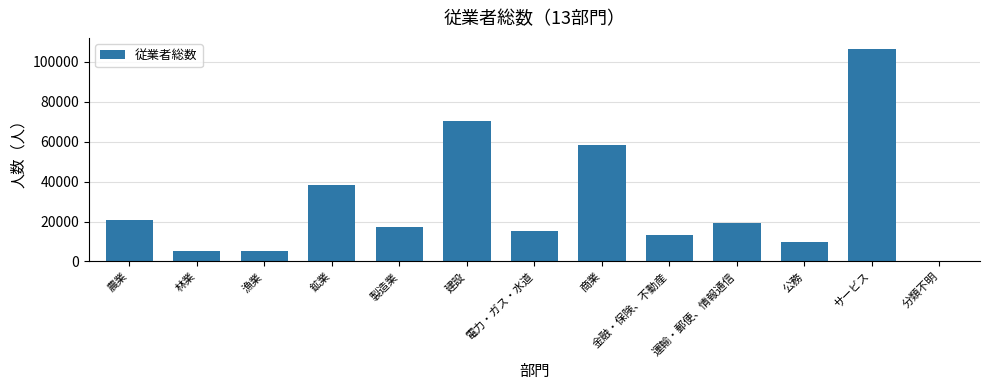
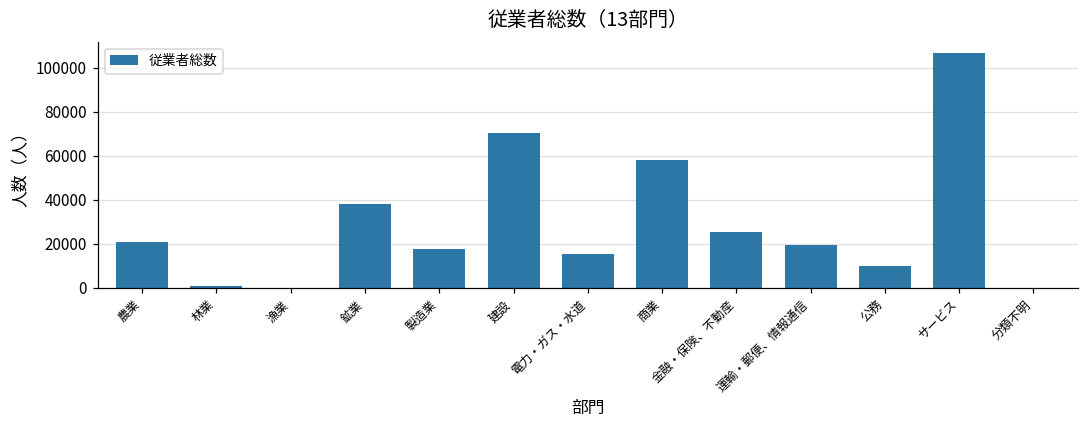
林業: 5000 -> 1000
漁業: 5000 -> 0
金融・保険、不動産: 13000 -> 25000
